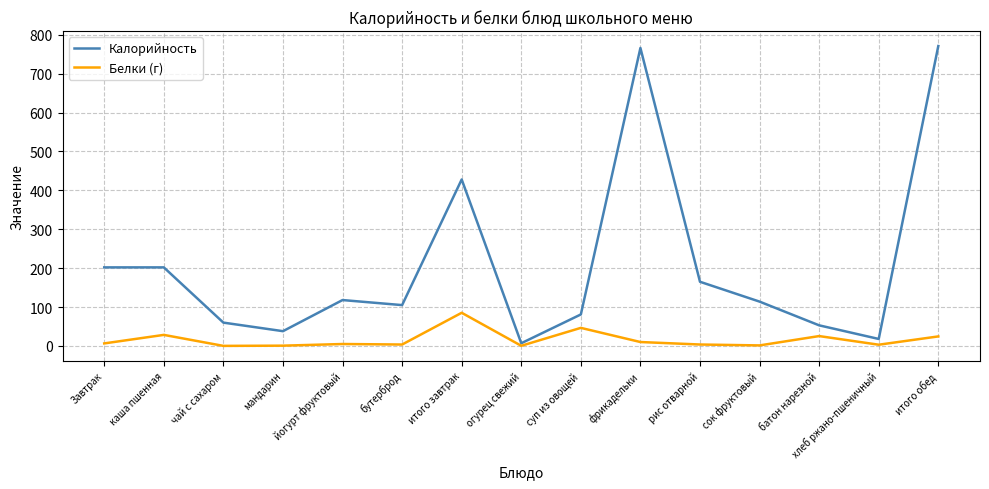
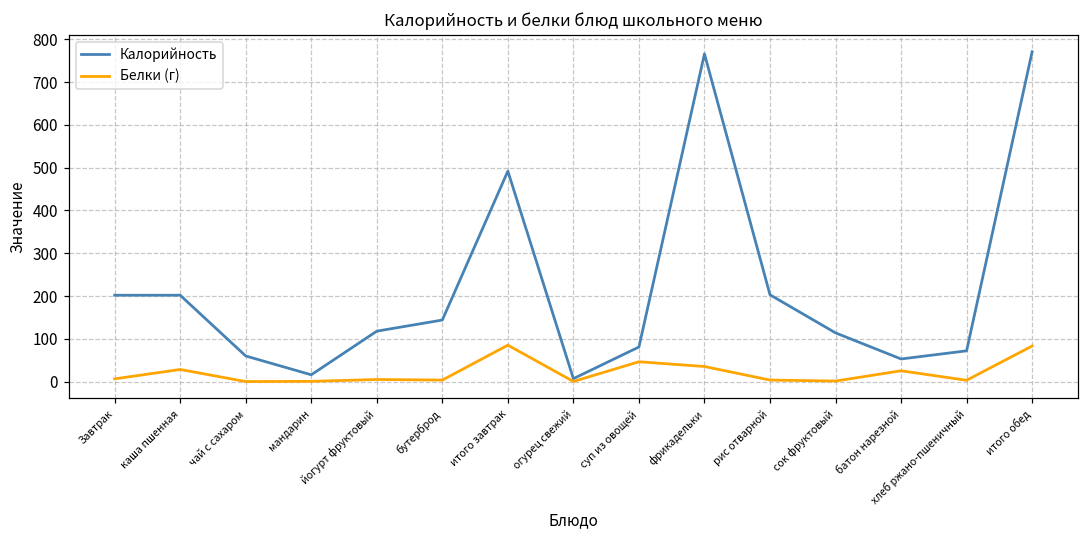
Калорийность, мандарин: 40 -> 20
Калорийность, бутерброд: 110 -> 140
Калорийность, итого завтрак: 430 -> 490
Белки (г), фрикадельки: 10 -> 40
Калорийность, рис отварной: 170 -> 200
Калорийность, хлеб ржано-пшеничный: 20 -> 70
Белки (г), итого обед: 20 -> 80
